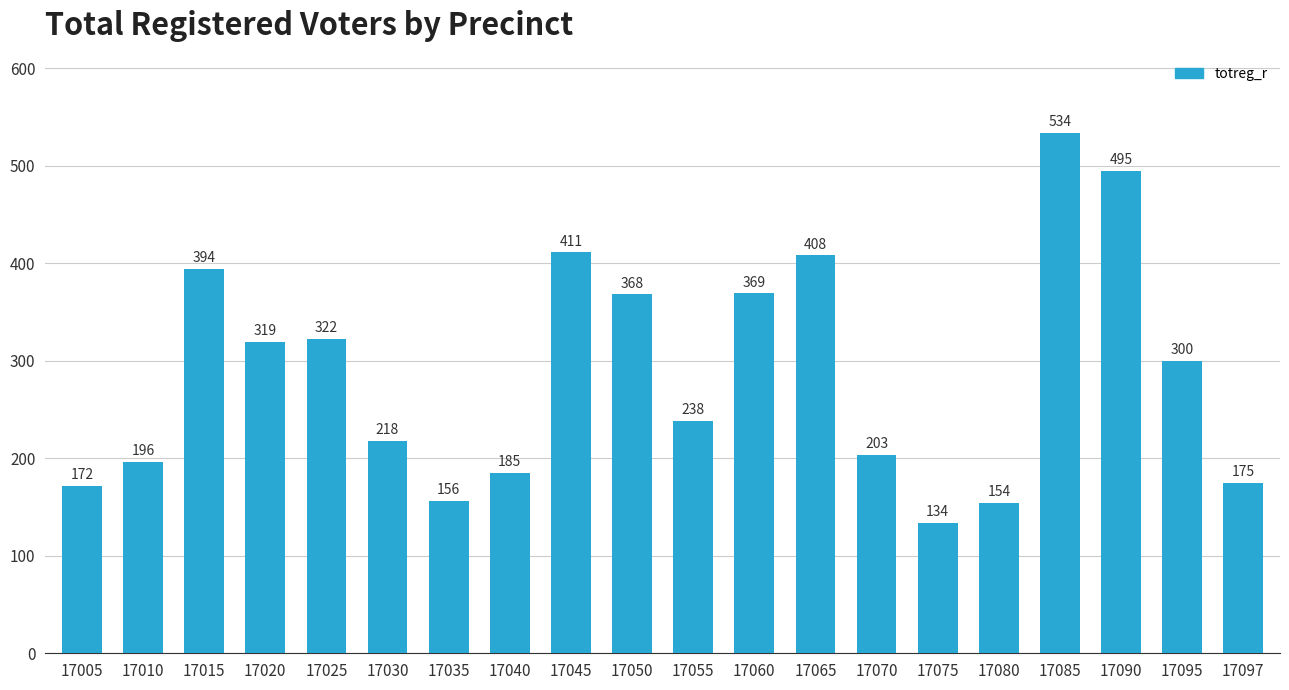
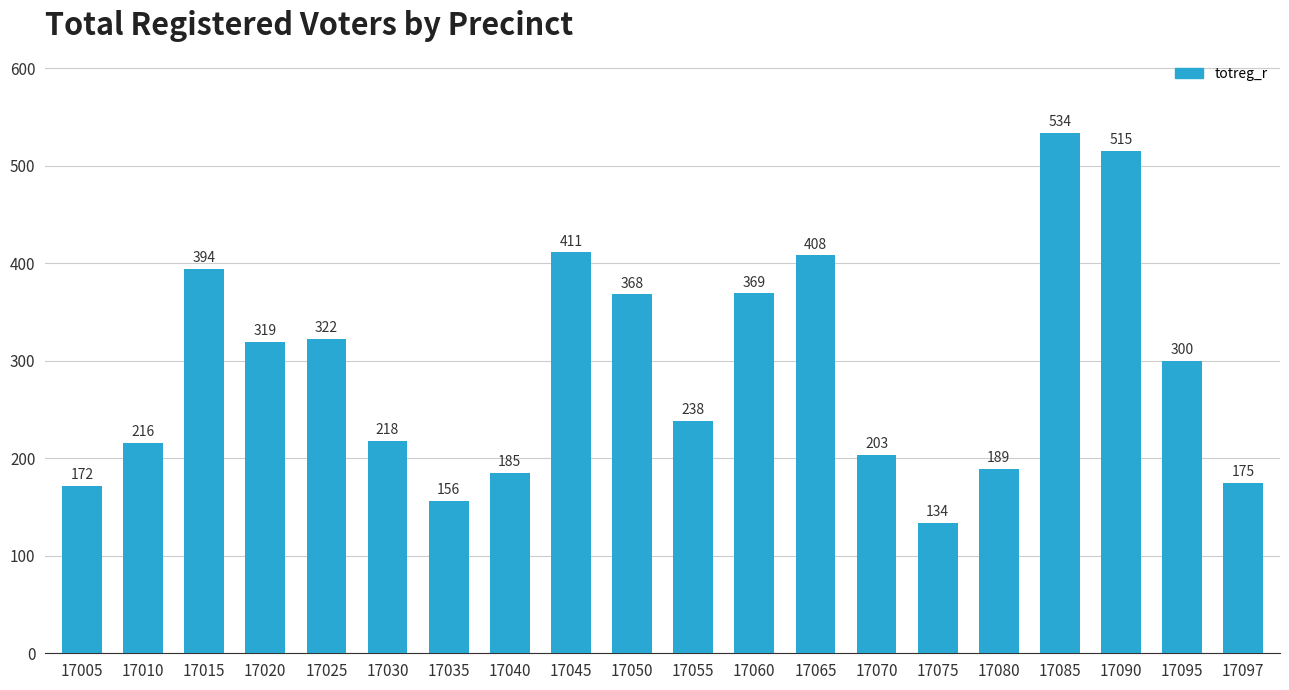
17010: 196 -> 216
17080: 154 -> 189
17090: 495 -> 515
